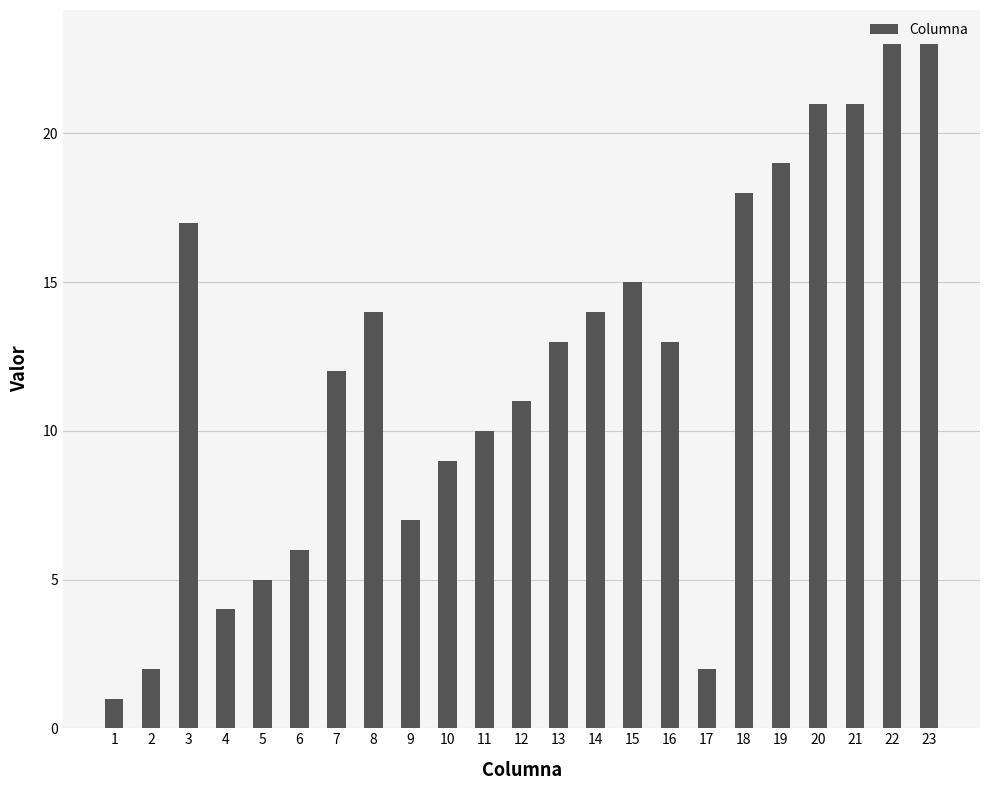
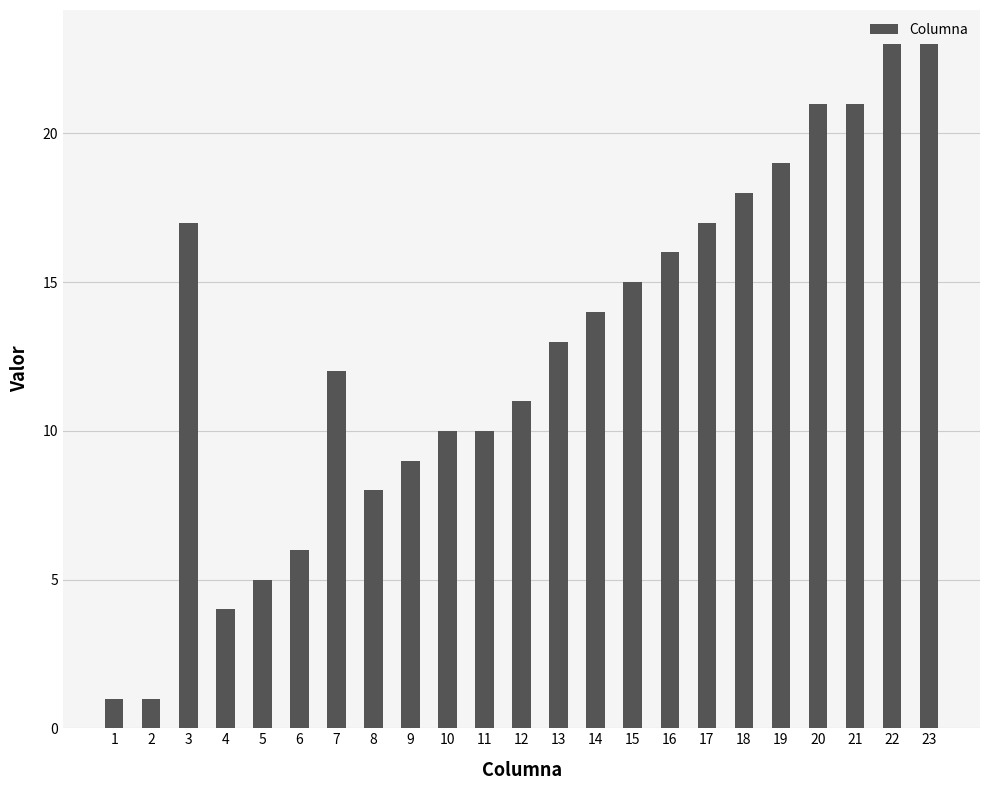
2: 2 -> 1
8: 14 -> 8
9: 7 -> 9
10: 9 -> 10
16: 13 -> 16
17: 2 -> 17
